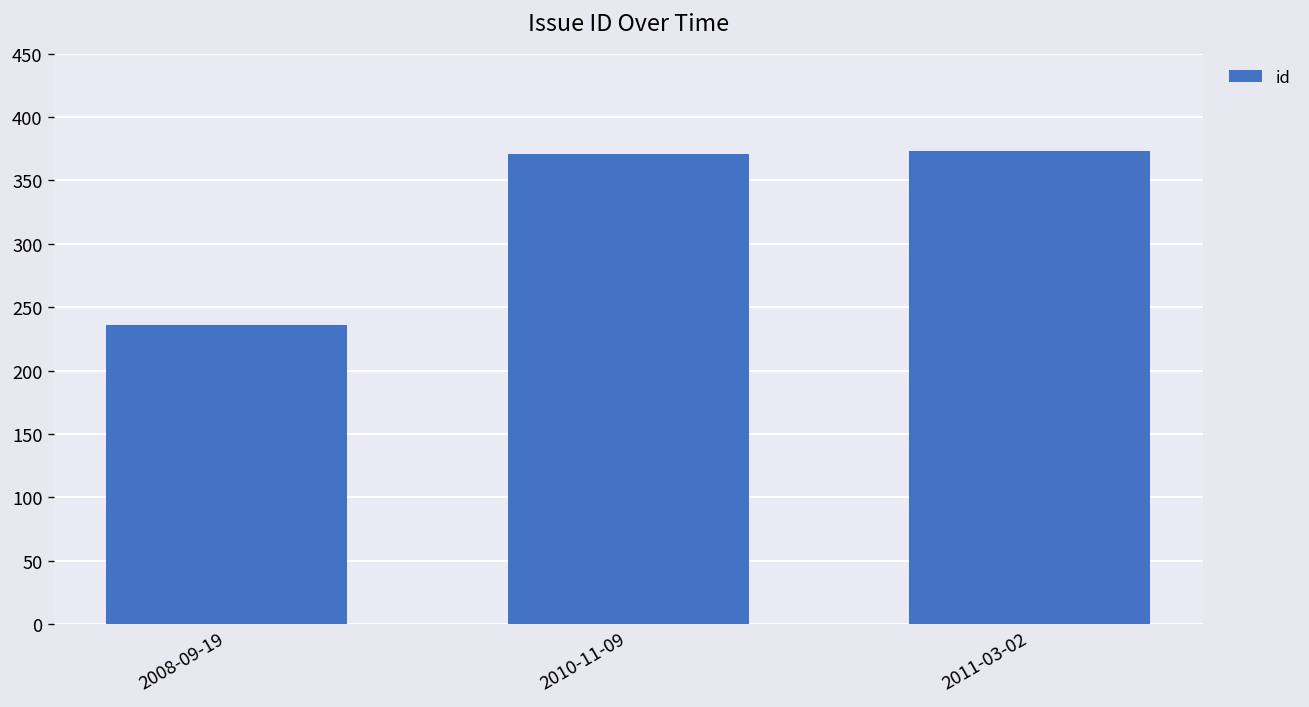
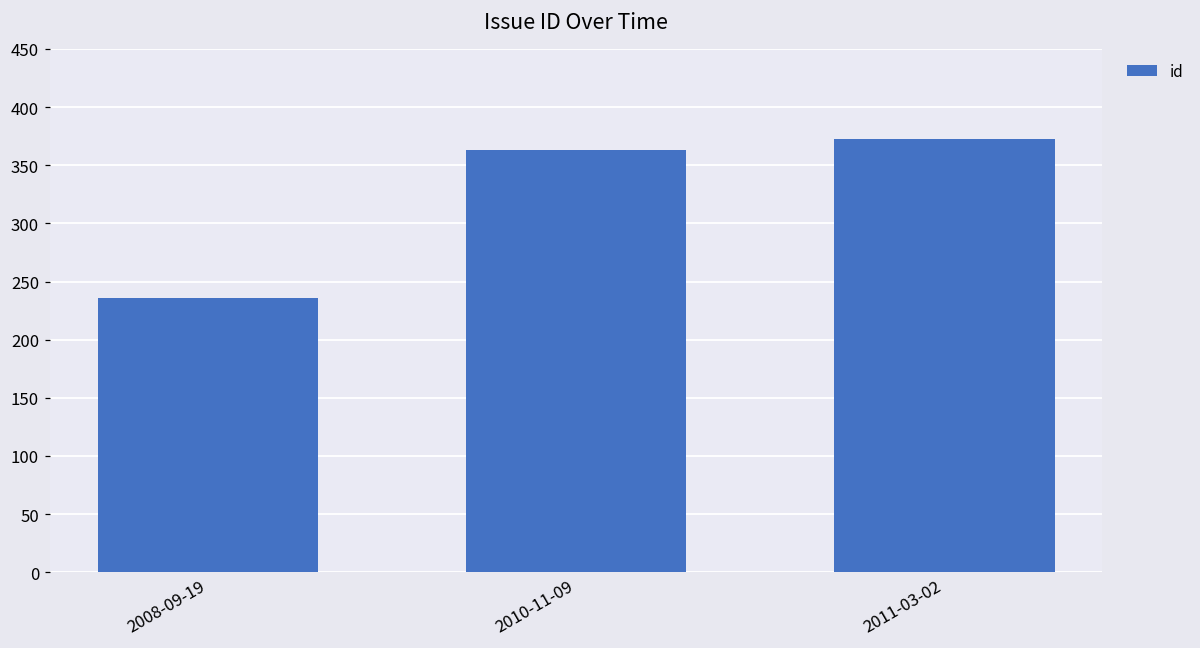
2010-11-09: 371 -> 363
